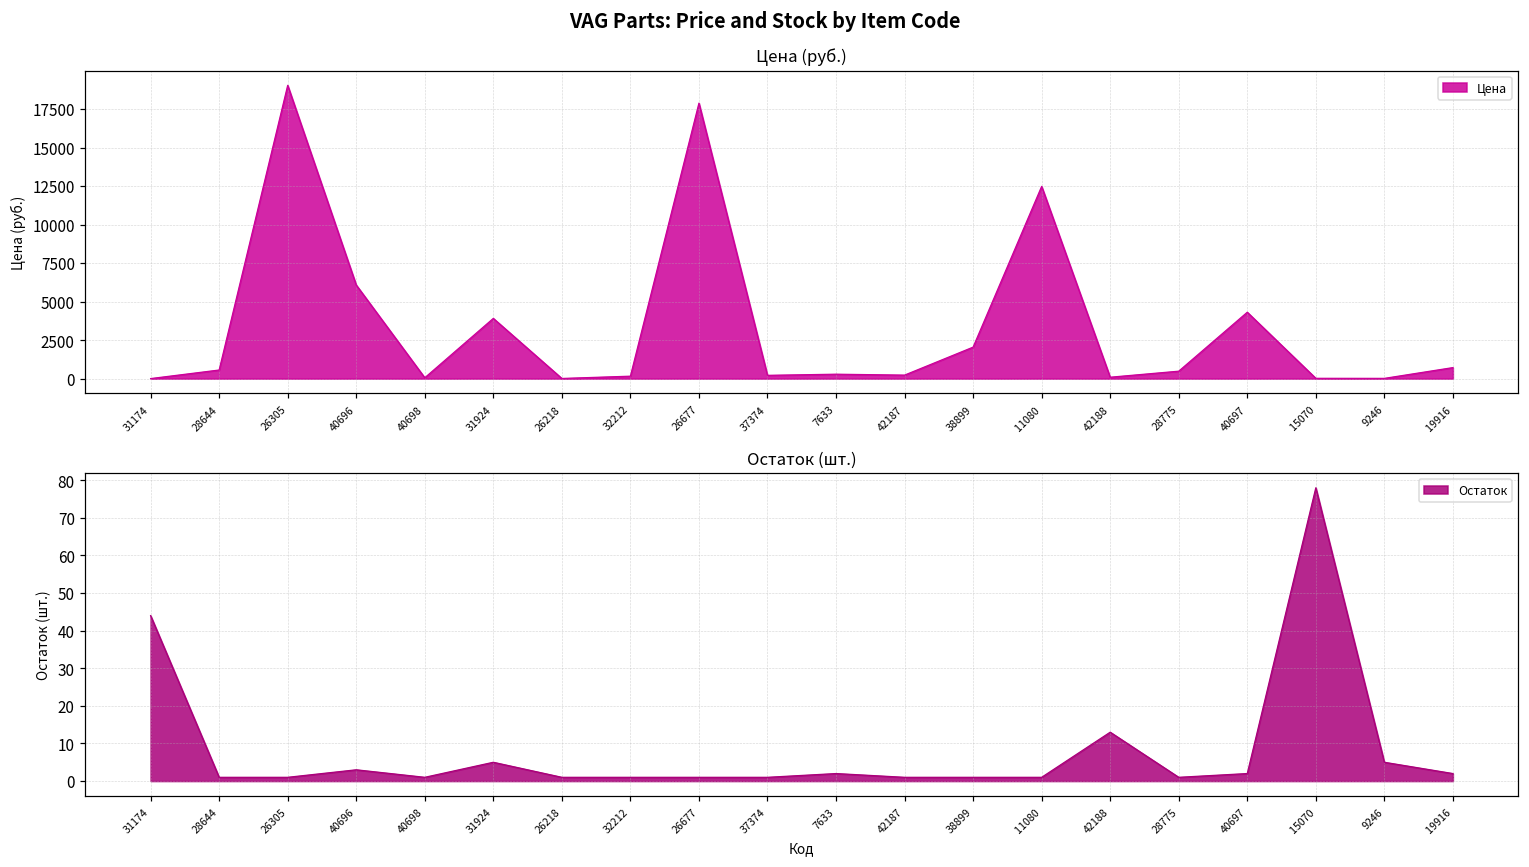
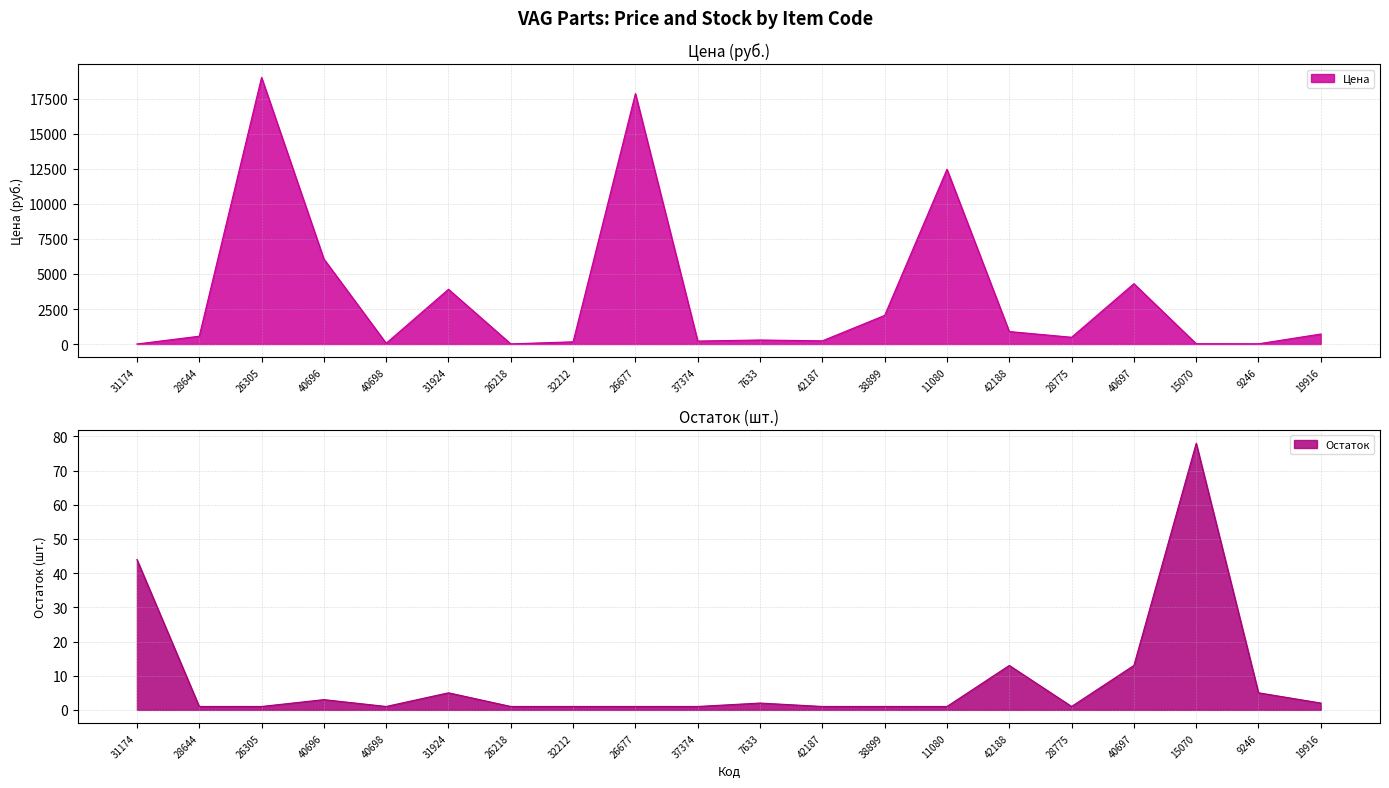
Цена (руб.), 42188: 100 -> 900
Остаток (шт.), 40697: 2 -> 13
